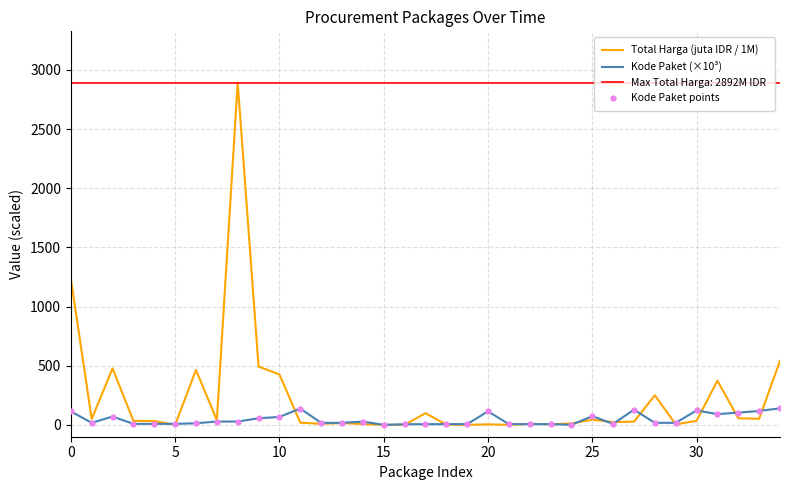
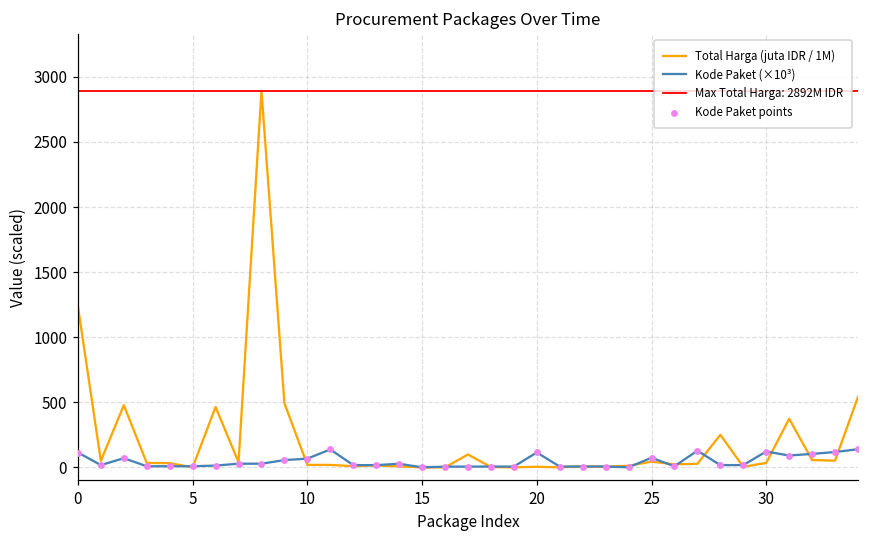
Total Harga (juta IDR / 1M), 10: 430 -> 20
